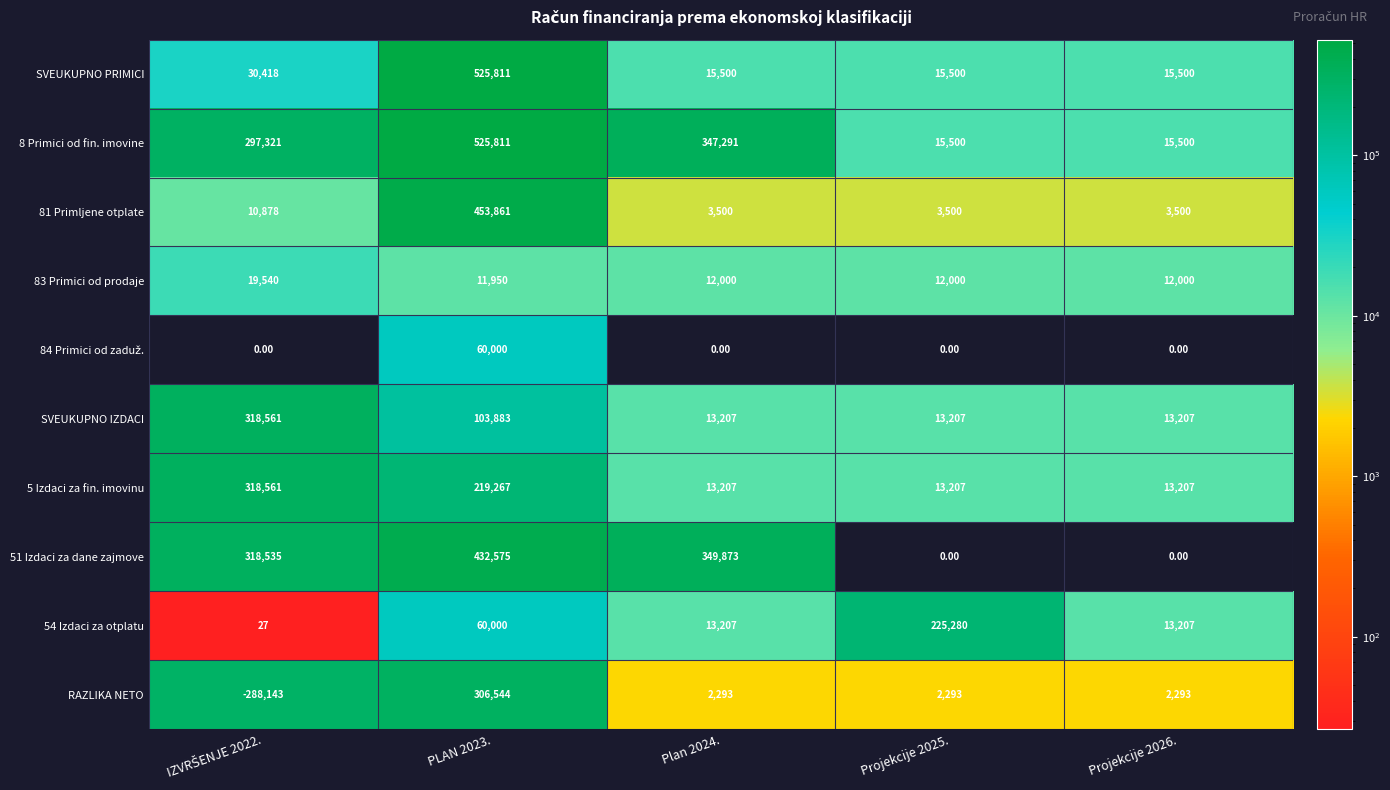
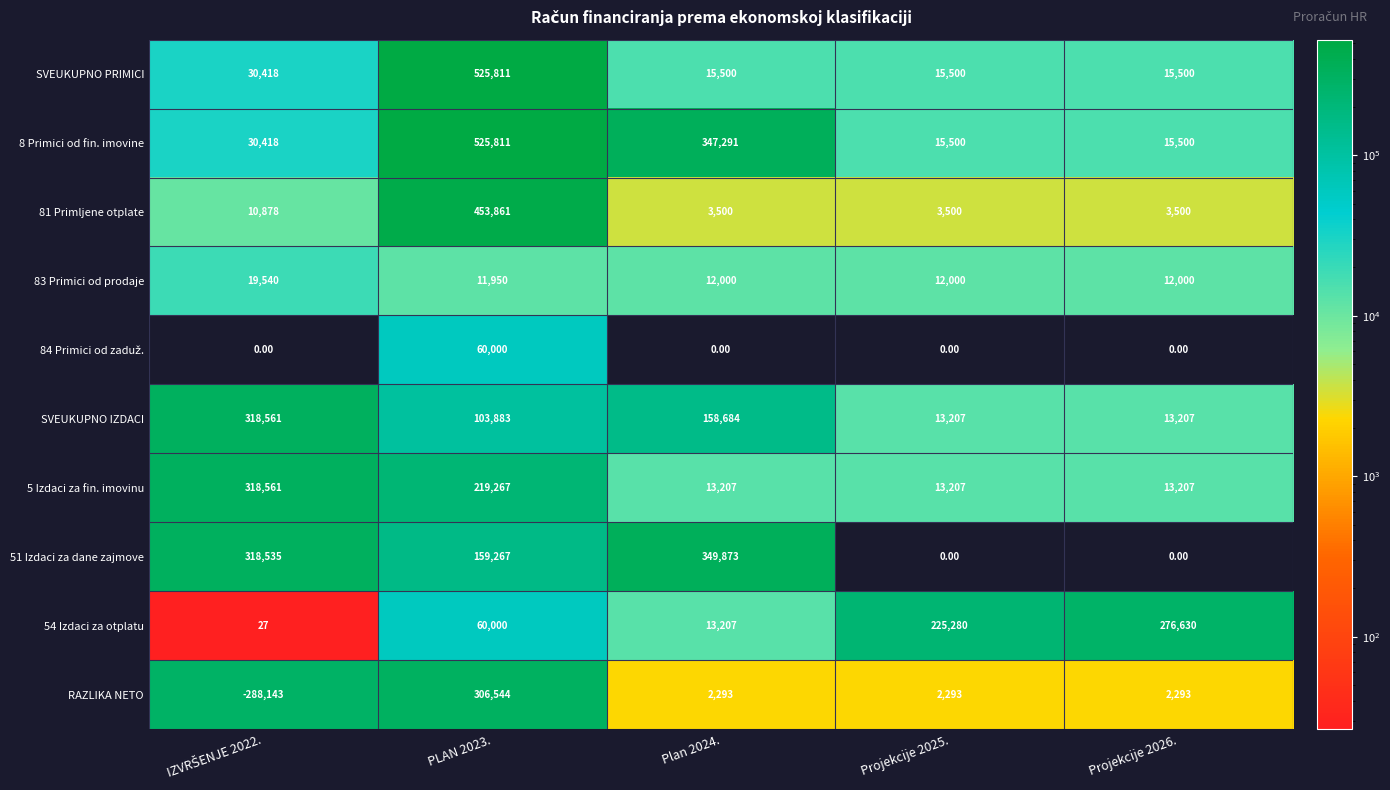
8 Primici od fin. imovine, IZVRŠENJE 2022.: 297,321 -> 30,418
SVEUKUPNO IZDACI, Plan 2024.: 13,207 -> 158,684
51 Izdaci za dane zajmove, PLAN 2023.: 432,575 -> 159,267
54 Izdaci za otplatu, Projekcije 2026.: 13,207 -> 276,630
